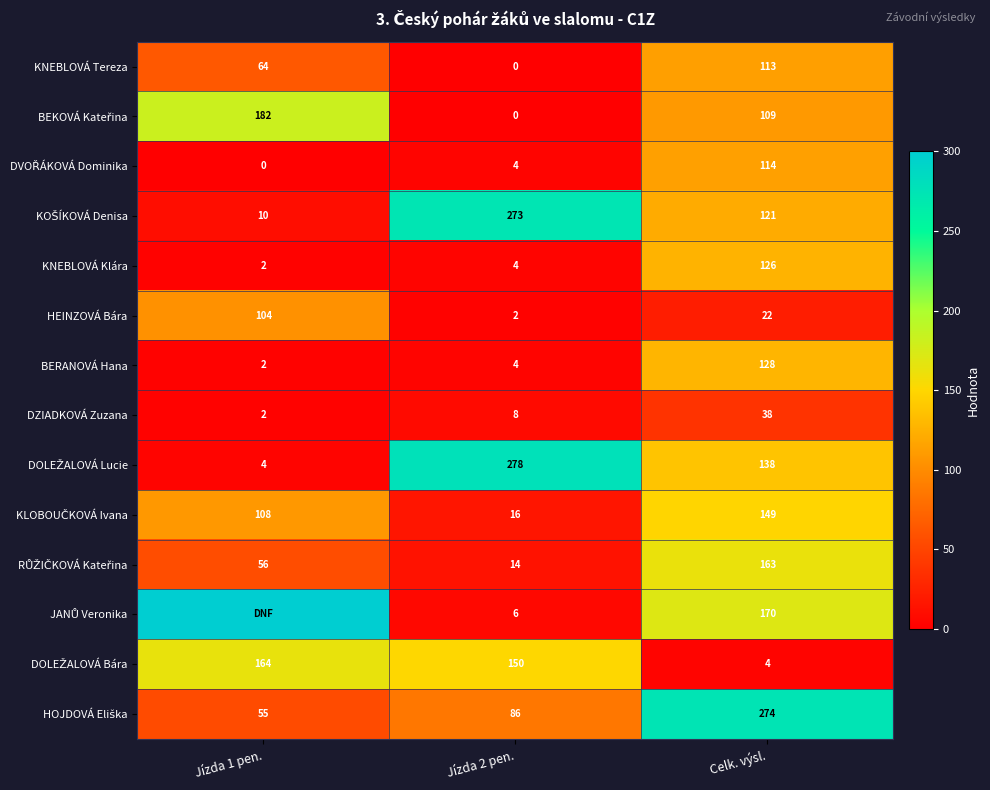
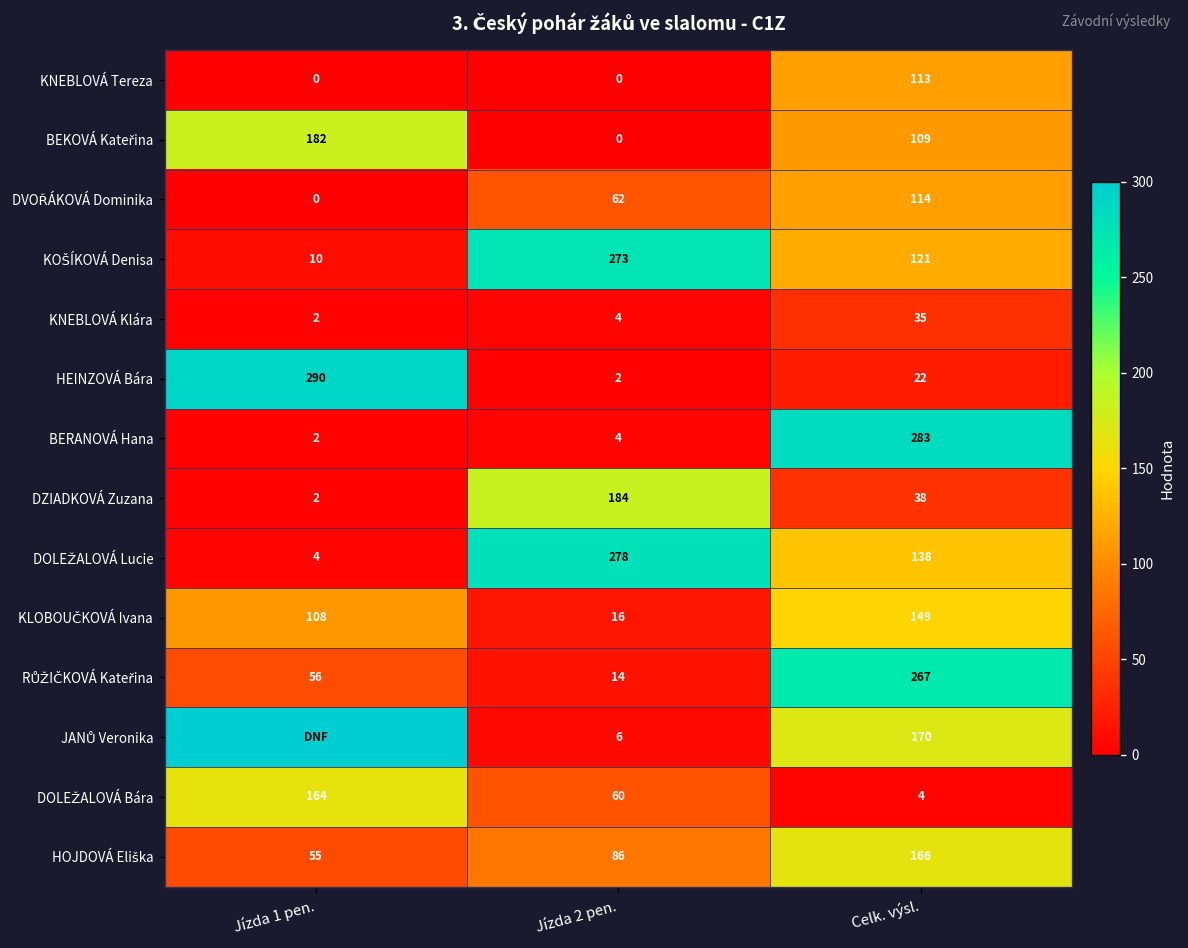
KNEBLOVÁ Tereza, Jízda 1 pen.: 64 -> 0
DVOŘÁKOVÁ Dominika, Jízda 2 pen.: 4 -> 62
KNEBLOVÁ Klára, Celk. výsl.: 126 -> 35
HEINZOVÁ Bára, Jízda 1 pen.: 104 -> 290
BERANOVÁ Hana, Celk. výsl.: 128 -> 283
DZIADKOVÁ Zuzana, Jízda 2 pen.: 8 -> 184
RŮŽIČKOVÁ Kateřina, Celk. výsl.: 163 -> 267
DOLEŽALOVÁ Bára, Jízda 2 pen.: 150 -> 60
HOJDOVÁ Eliška, Celk. výsl.: 274 -> 166
